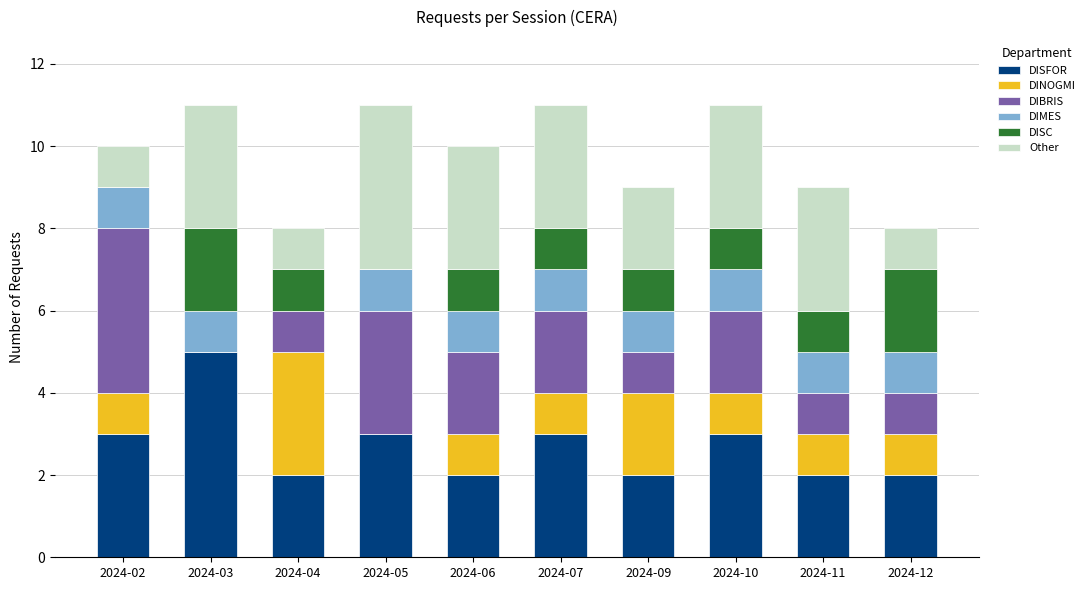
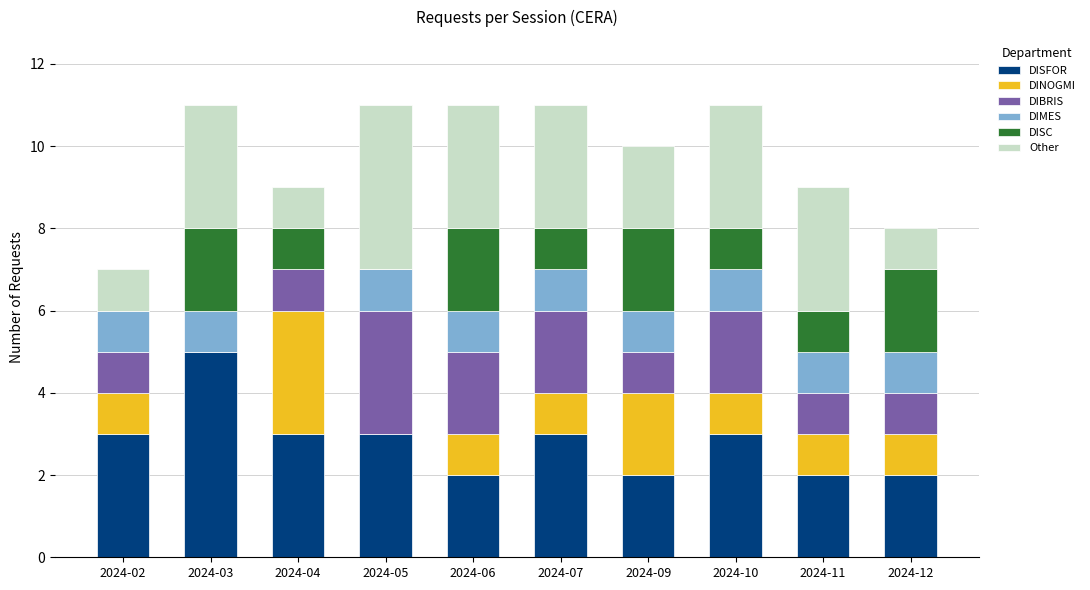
DIBRIS, 2024-02: 4 -> 1
DISFOR, 2024-04: 2 -> 3
DISC, 2024-06: 1 -> 2
DISC, 2024-09: 1 -> 2
